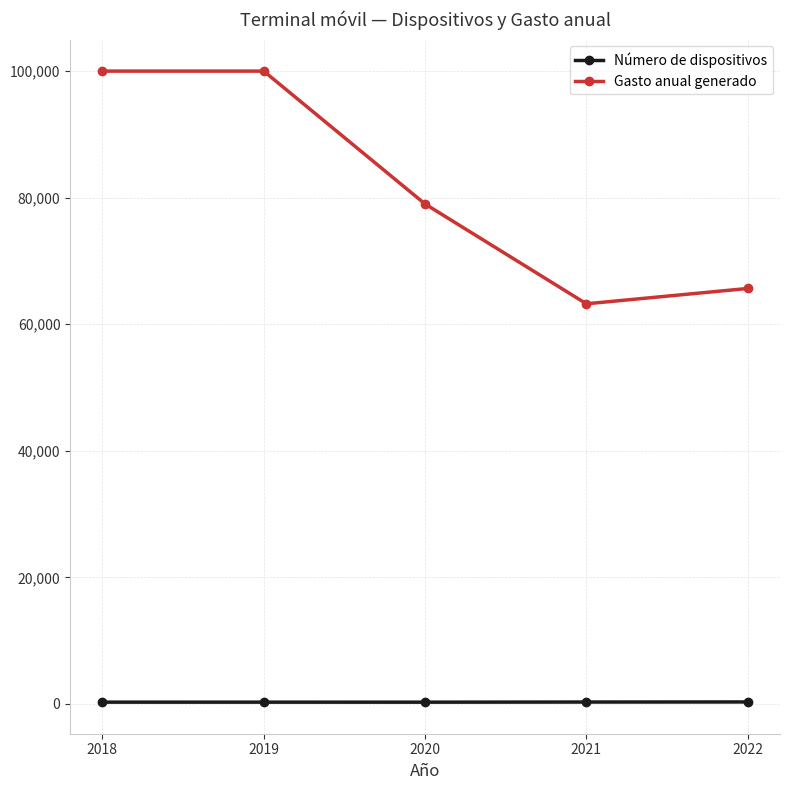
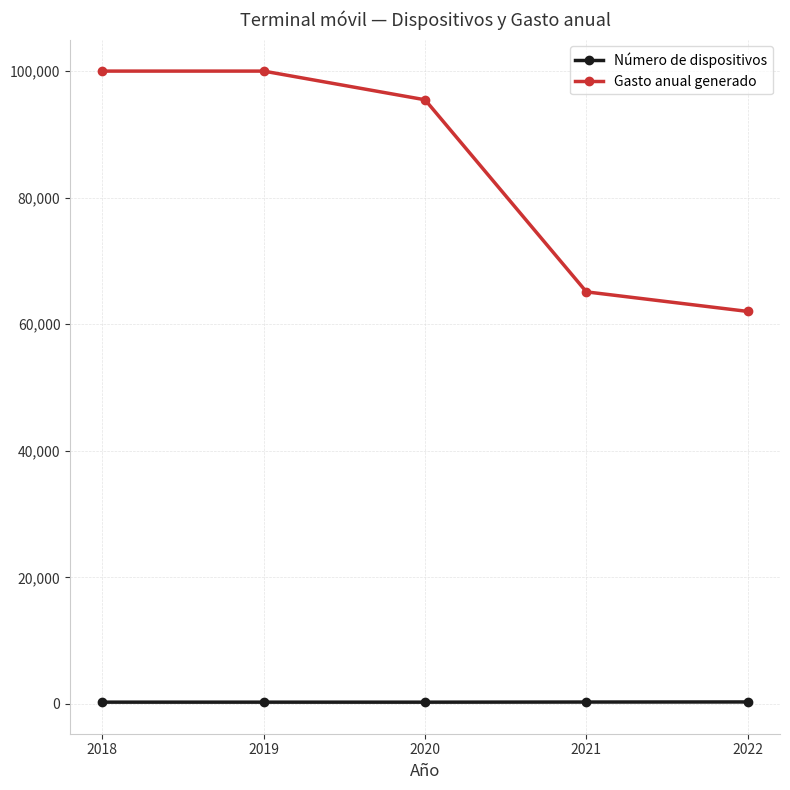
Gasto anual generado, 2020: 79,000 -> 95,000
Gasto anual generado, 2021: 63,000 -> 65,000
Gasto anual generado, 2022: 66,000 -> 62,000
